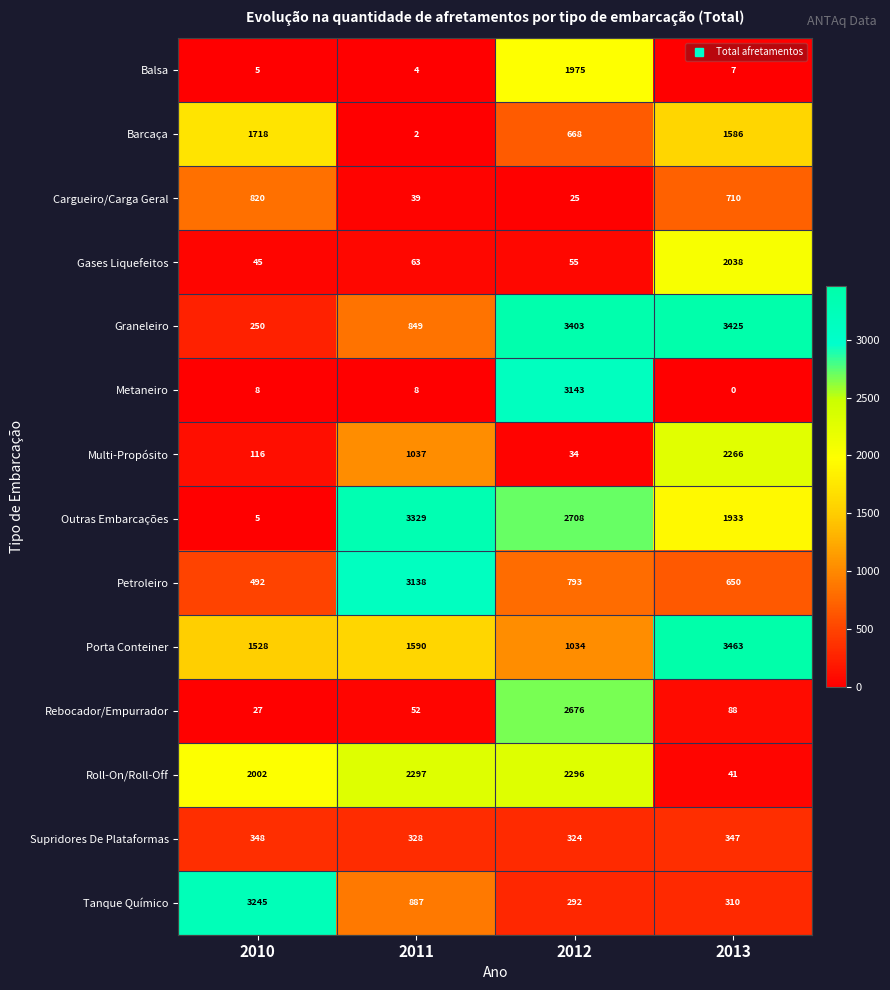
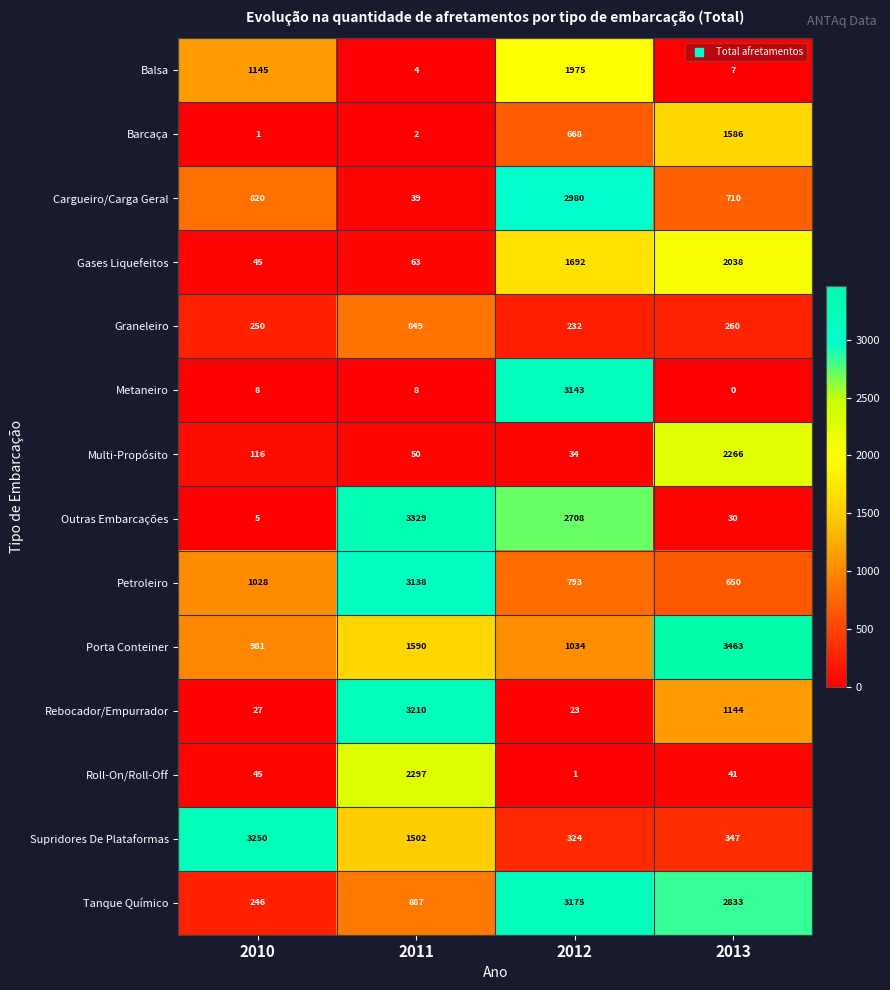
Balsa, 2010: 5 -> 1145
Barcaça, 2010: 1718 -> 1
Cargueiro/Carga Geral, 2012: 25 -> 2980
Gases Liquefeitos, 2012: 55 -> 1692
Graneleiro, 2012: 3403 -> 232
Graneleiro, 2013: 3425 -> 260
Multi-Propósito, 2011: 1037 -> 50
Outras Embarcações, 2013: 1933 -> 30
Petroleiro, 2010: 492 -> 1028
Porta Conteiner, 2010: 1528 -> 981
Rebocador/Empurrador, 2011: 52 -> 3210
Rebocador/Empurrador, 2012: 2676 -> 23
Rebocador/Empurrador, 2013: 88 -> 1144
Roll-On/Roll-Off, 2010: 2002 -> 45
Roll-On/Roll-Off, 2012: 2296 -> 1
Supridores De Plataformas, 2010: 348 -> 3250
Supridores De Plataformas, 2011: 328 -> 1502
Tanque Químico, 2010: 3245 -> 246
Tanque Químico, 2012: 292 -> 3175
Tanque Químico, 2013: 310 -> 2833
